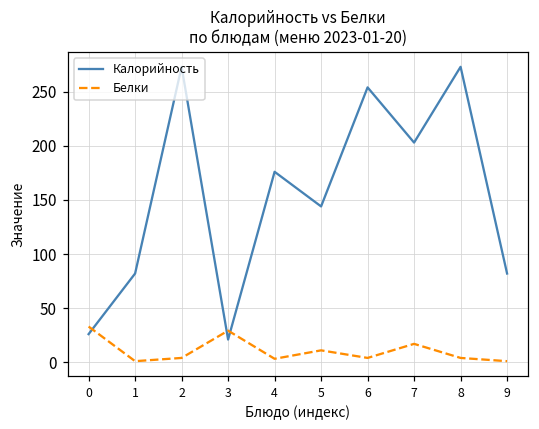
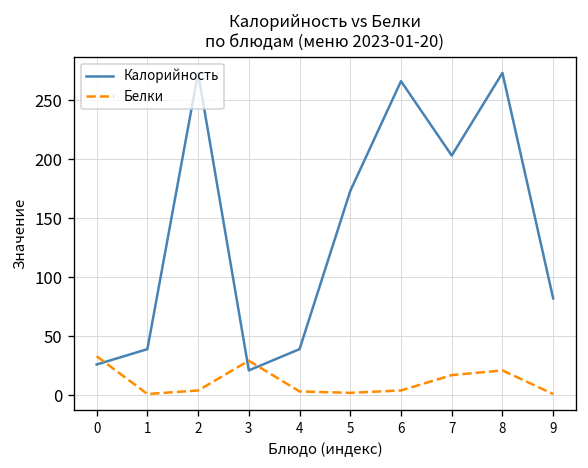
Калорийность, 1: 80 -> 40
Калорийность, 4: 180 -> 40
Калорийность, 5: 140 -> 170
Белки, 5: 10 -> 0
Калорийность, 6: 250 -> 270
Белки, 8: 0 -> 20
